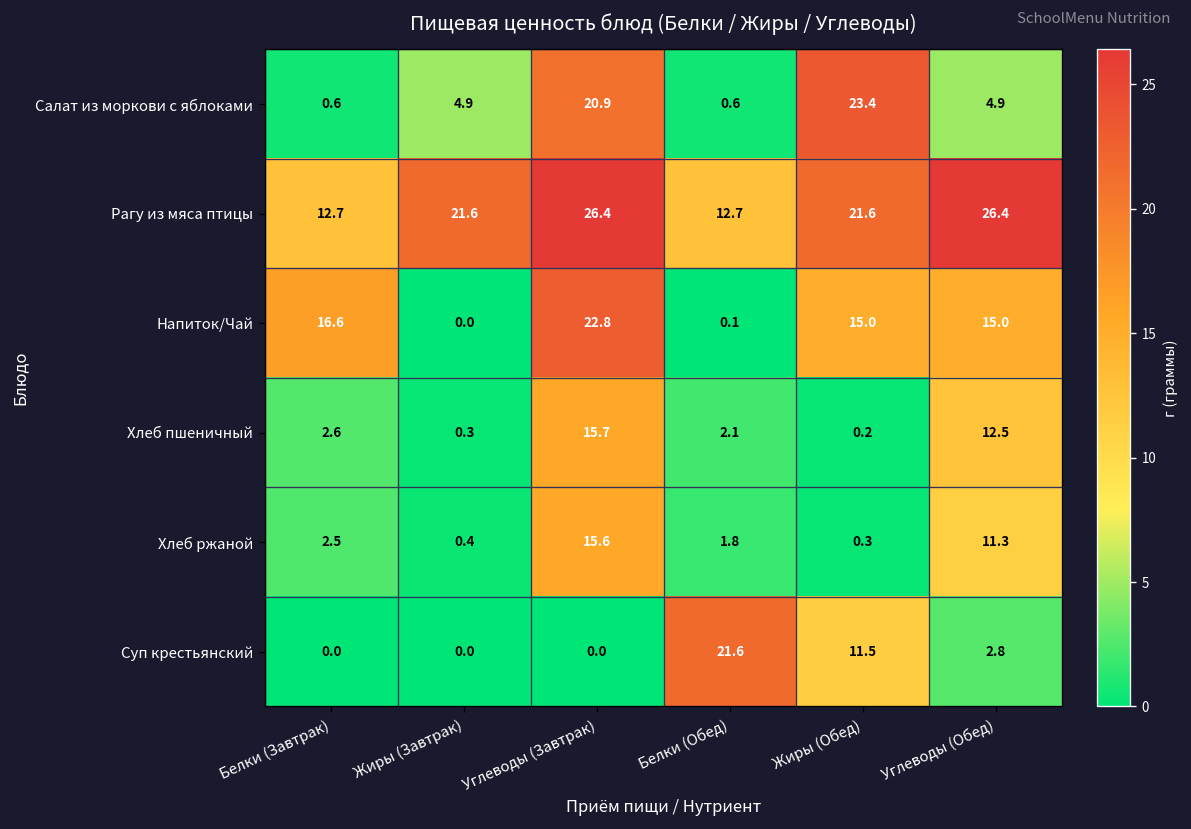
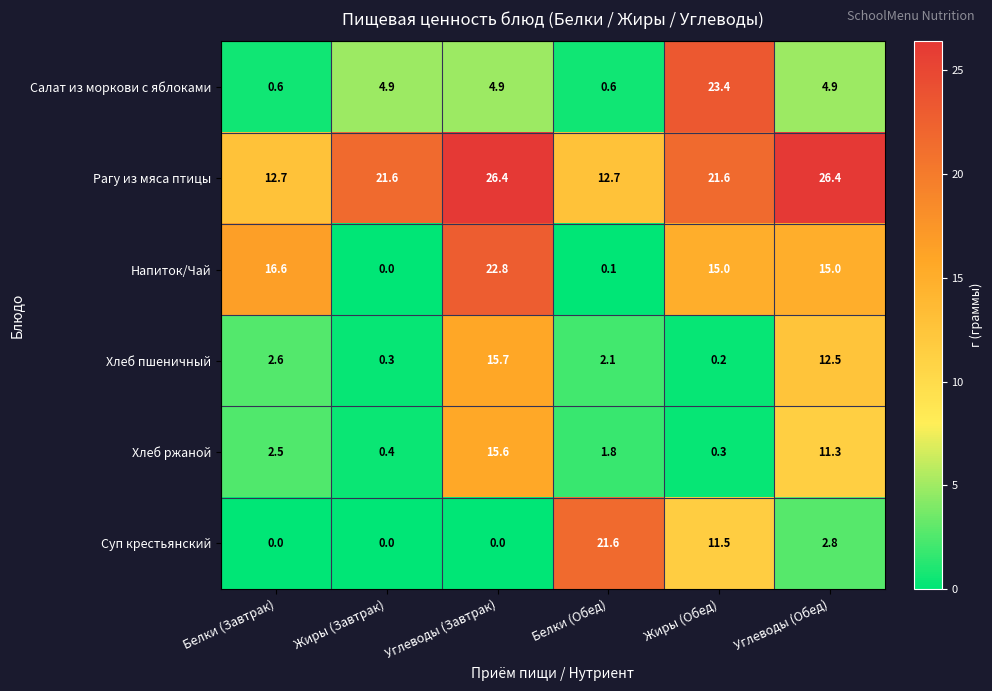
Салат из моркови с яблоками, Углеводы (Завтрак): 20.9 -> 4.9
